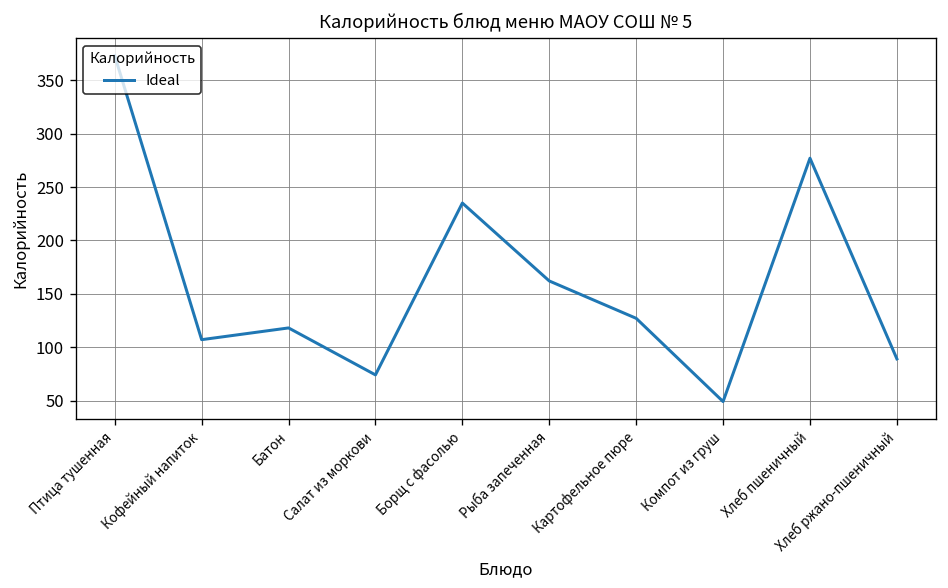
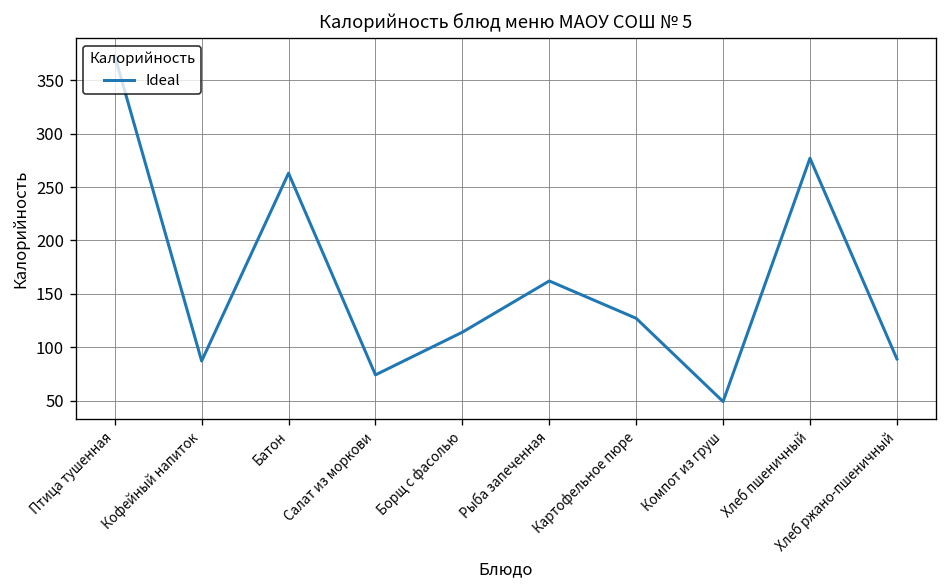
Кофейный напиток: 110 -> 90
Батон: 120 -> 260
Борщ с фасолью: 240 -> 110
